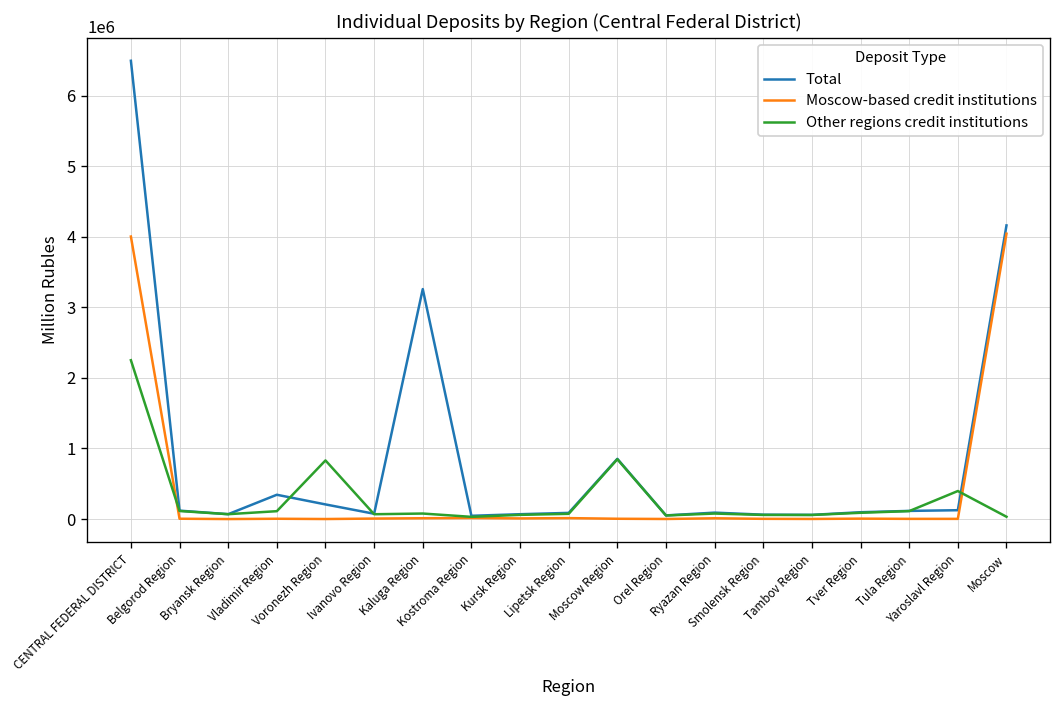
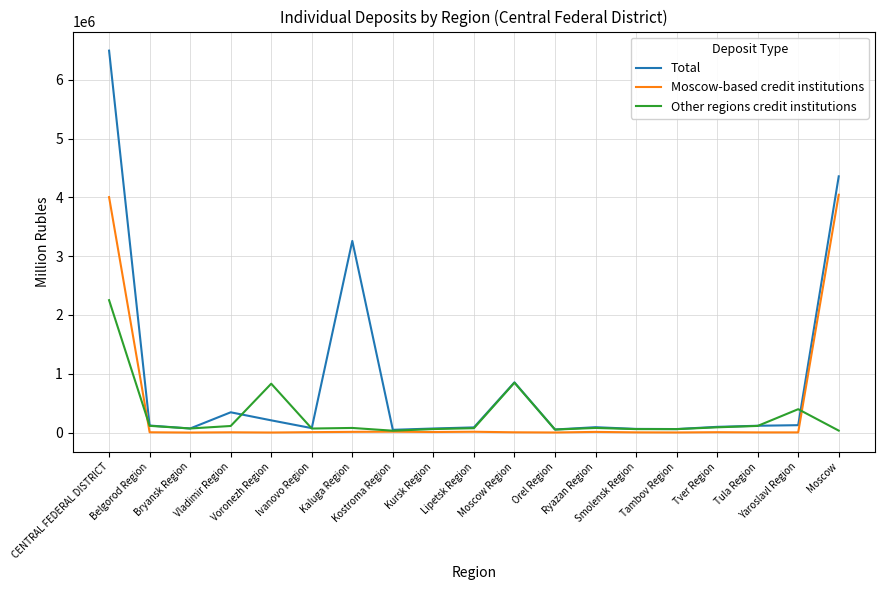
Total, Moscow: 4200000 -> 4400000
